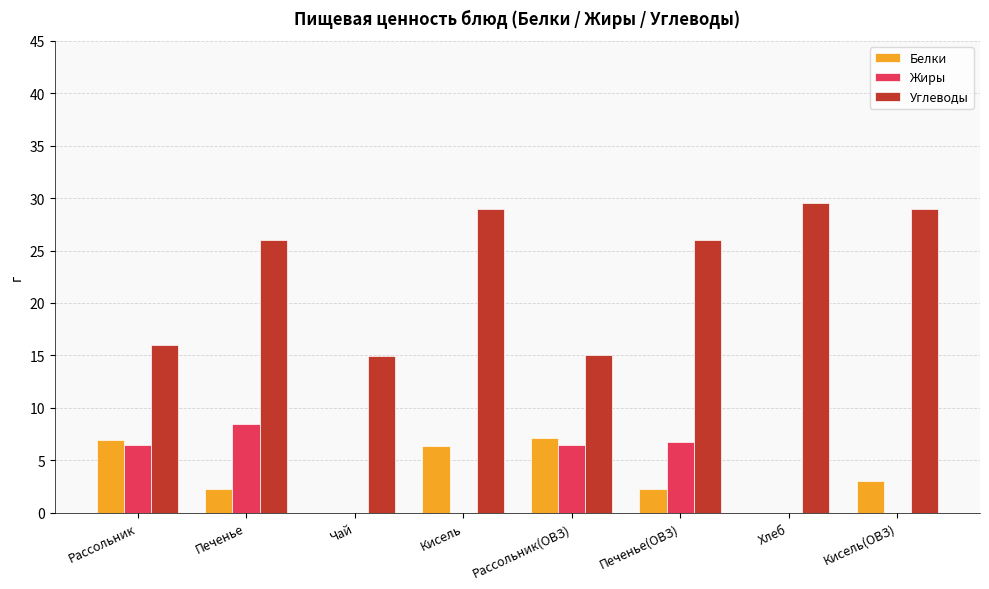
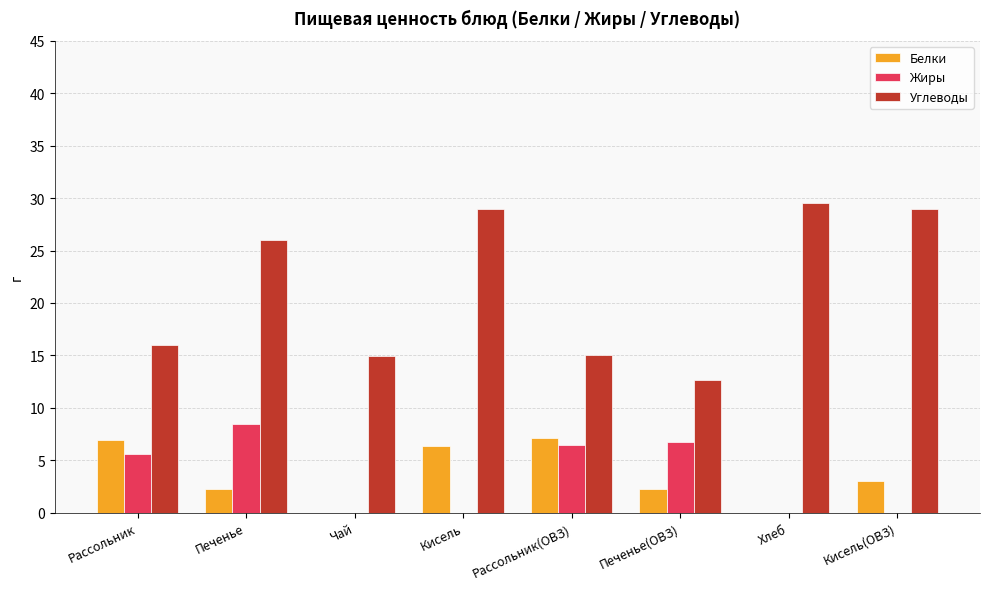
Жиры, Рассольник: 6.5 -> 5.6
Углеводы, Печенье(ОВЗ): 26.0 -> 12.7
